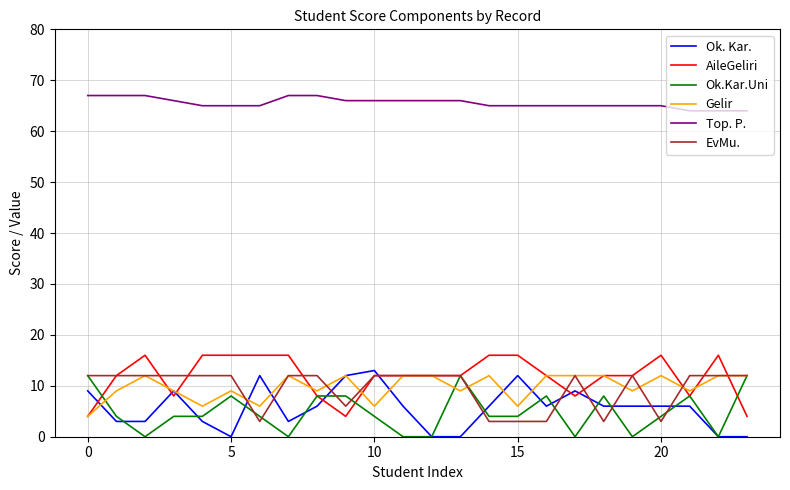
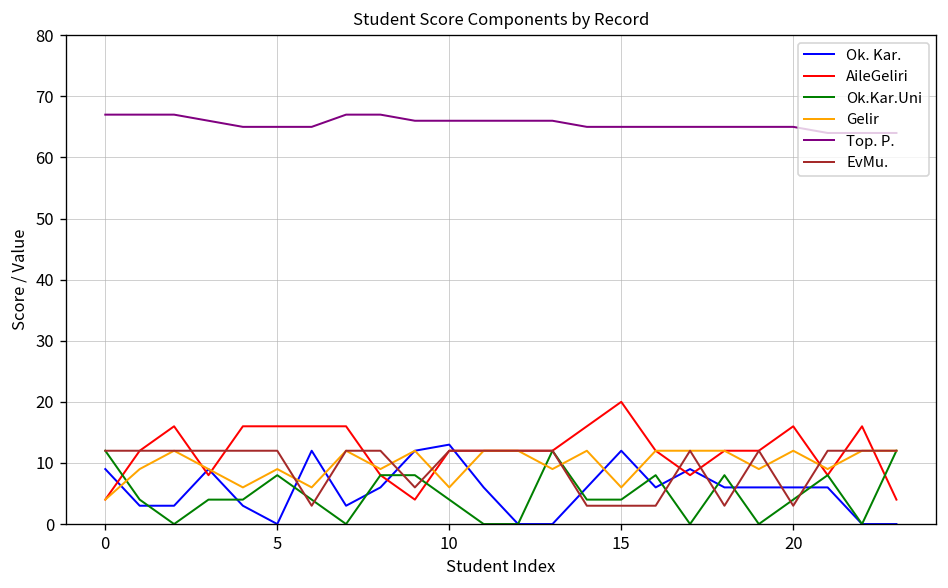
AileGeliri, 15: 16 -> 20
